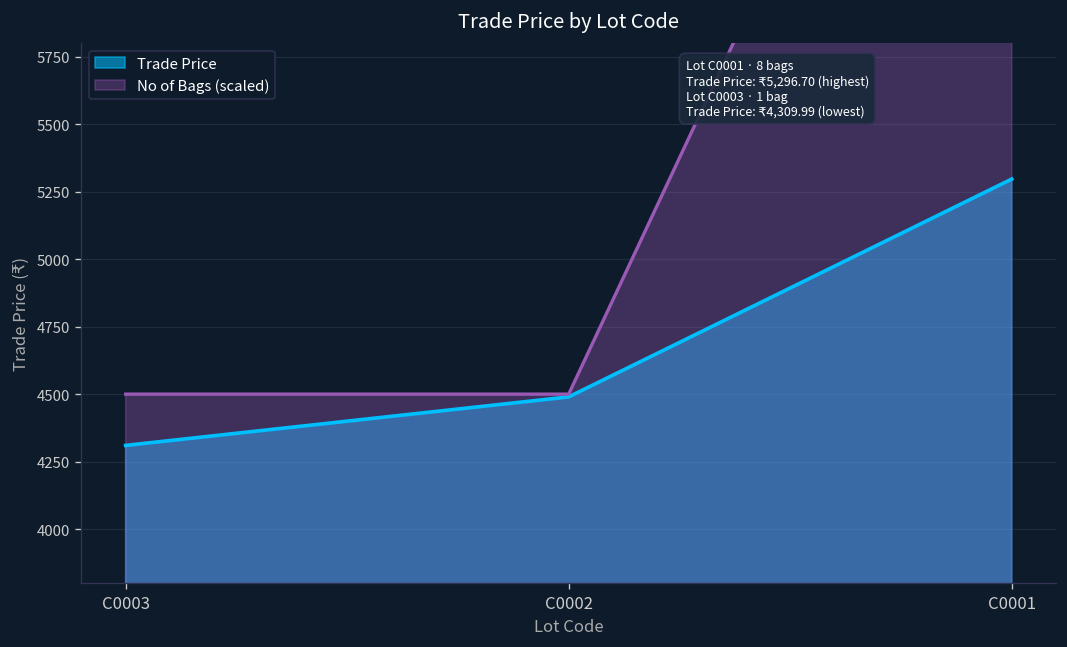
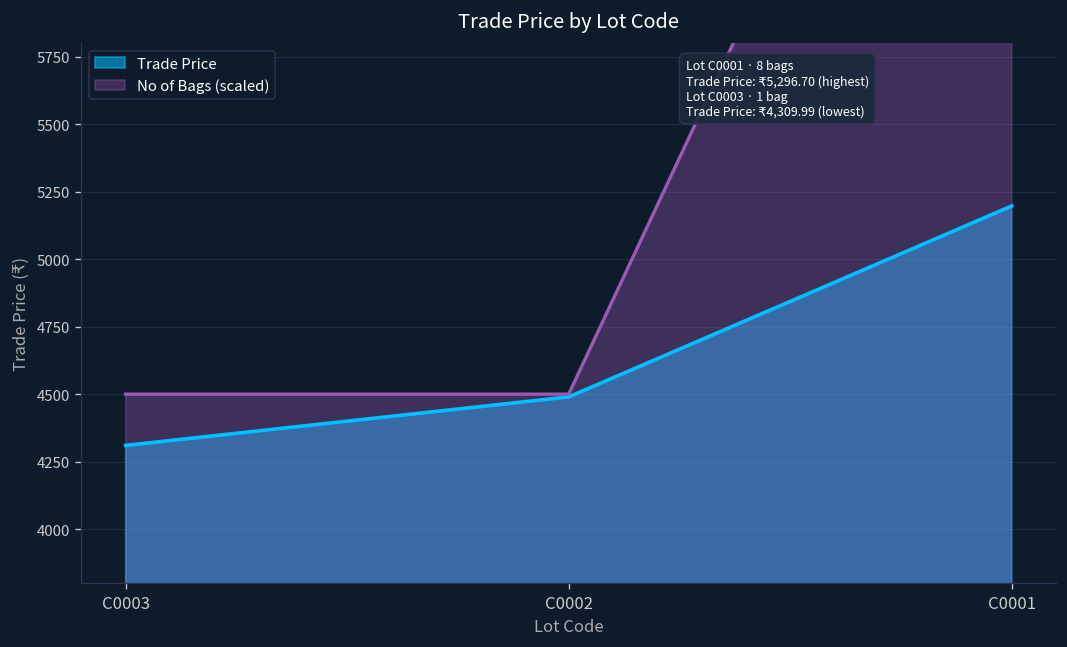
Trade Price, C0001: 5300 -> 5200
